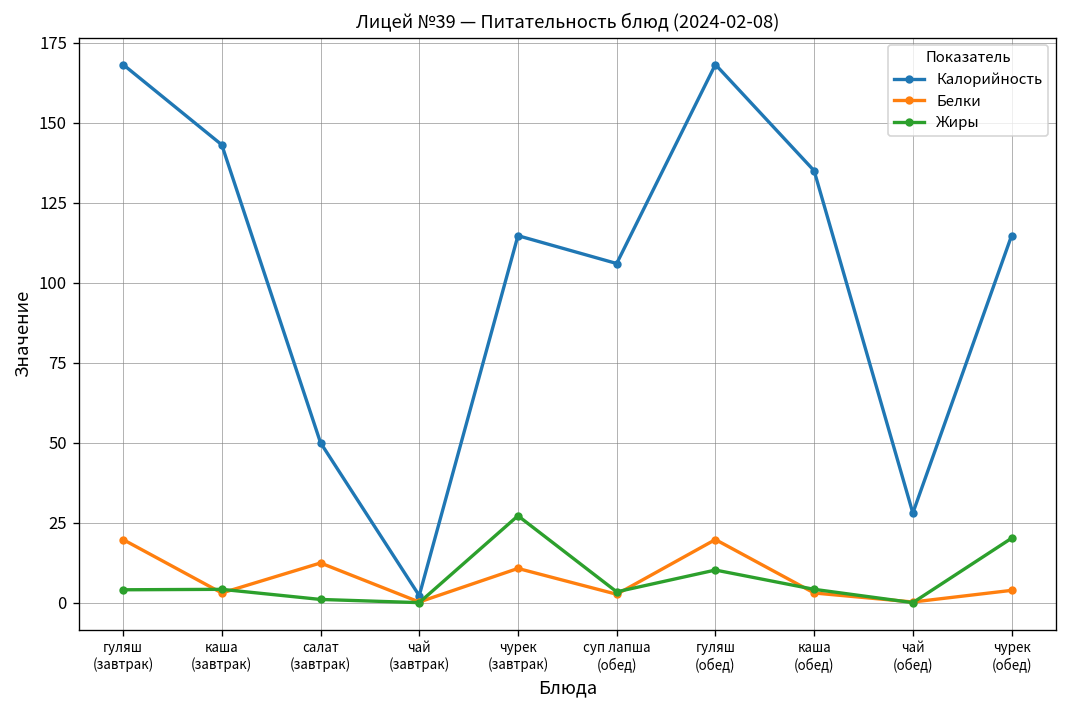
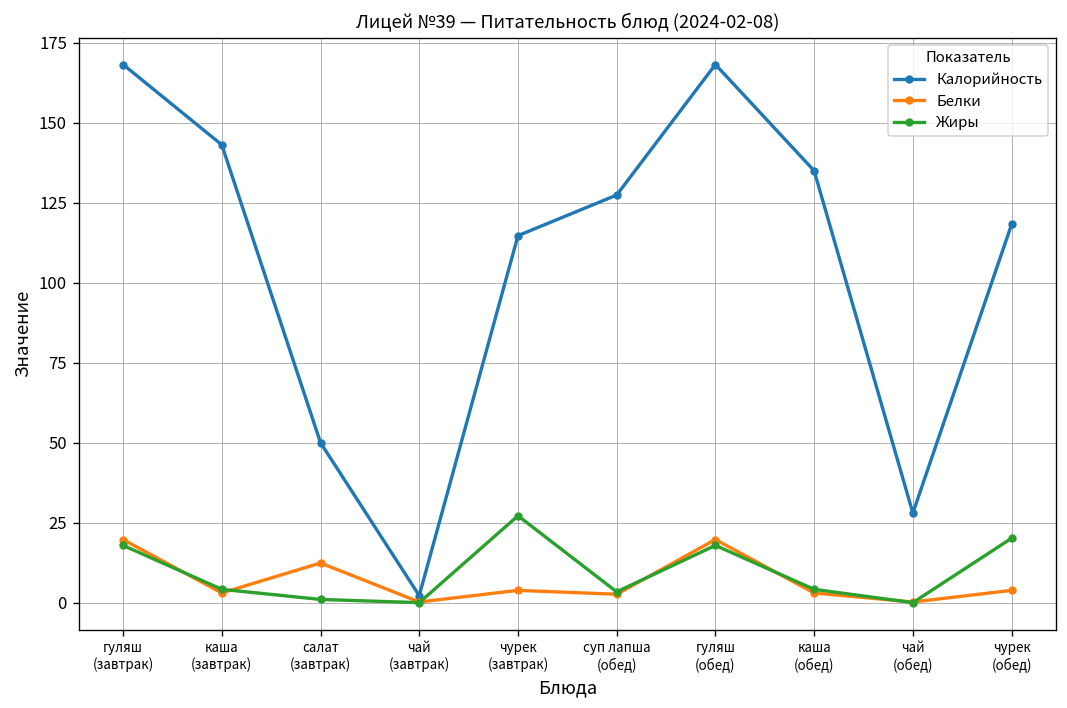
Жиры, гуляш (завтрак): 4 -> 18
Белки, чурек (завтрак): 11 -> 4
Калорийность, суп лапша (обед): 106 -> 127
Жиры, гуляш (обед): 10 -> 18
Калорийность, чурек (обед): 115 -> 118
